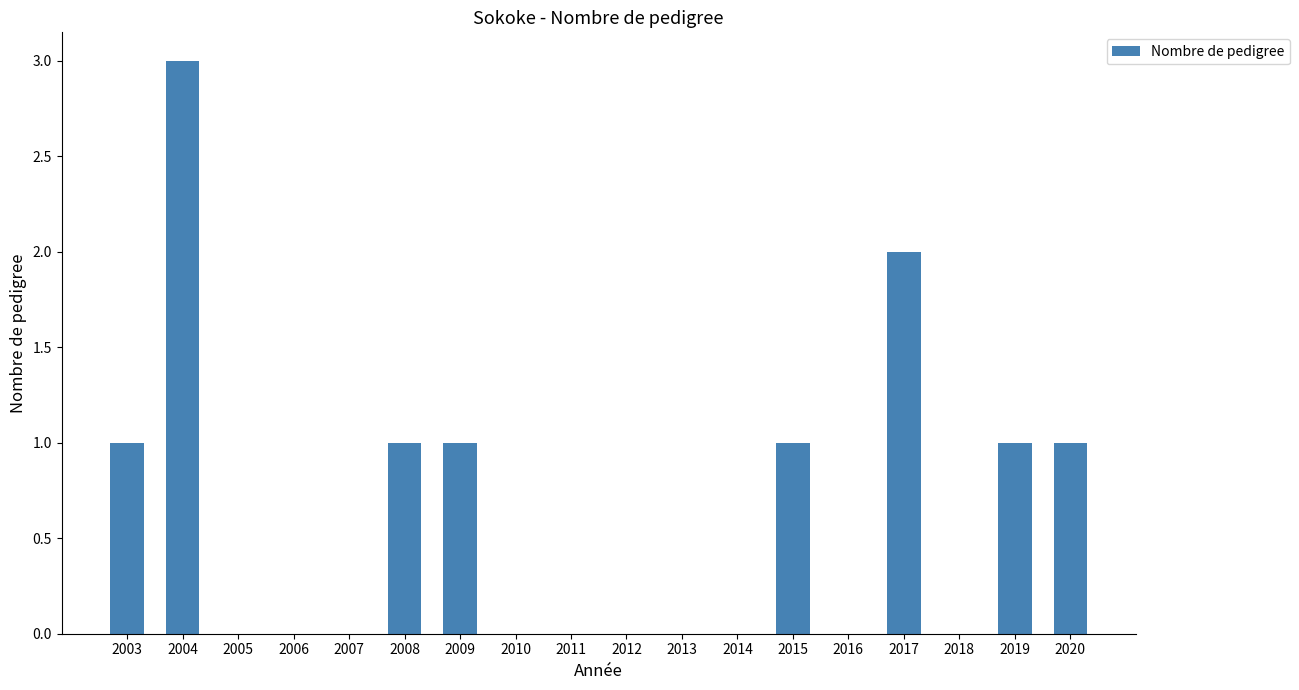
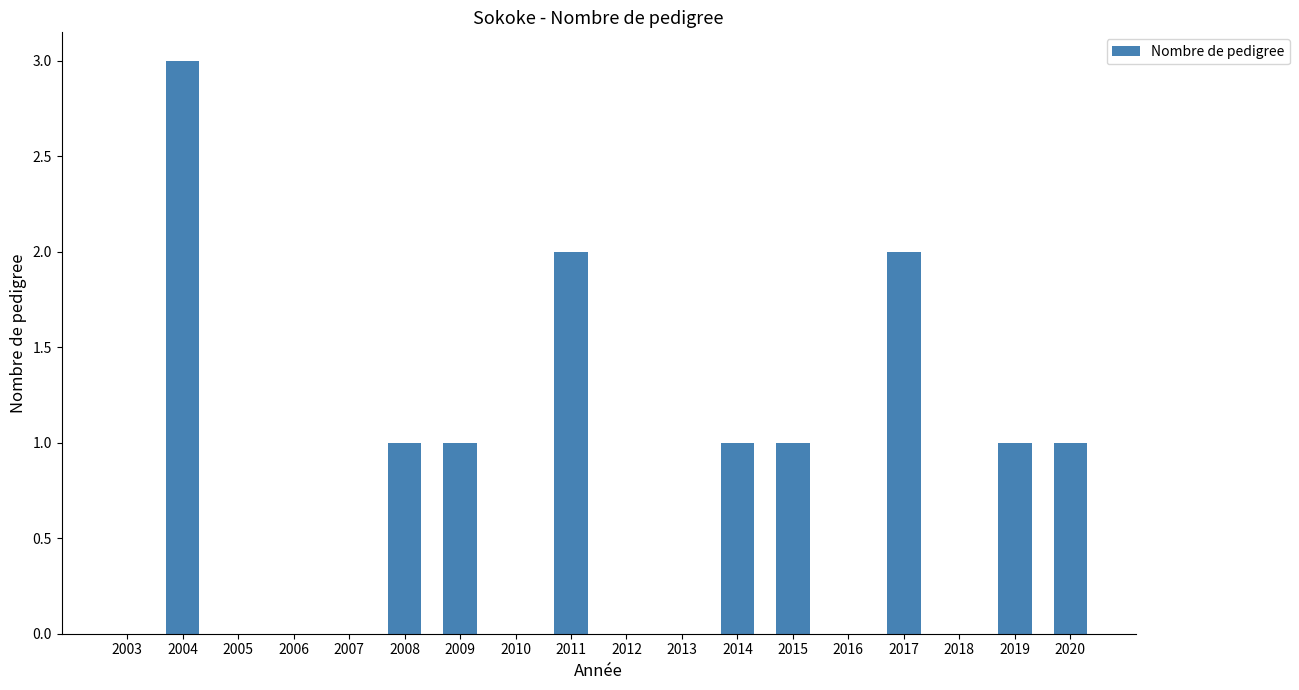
2003: 1 -> 0
2011: 0 -> 2
2014: 0 -> 1
